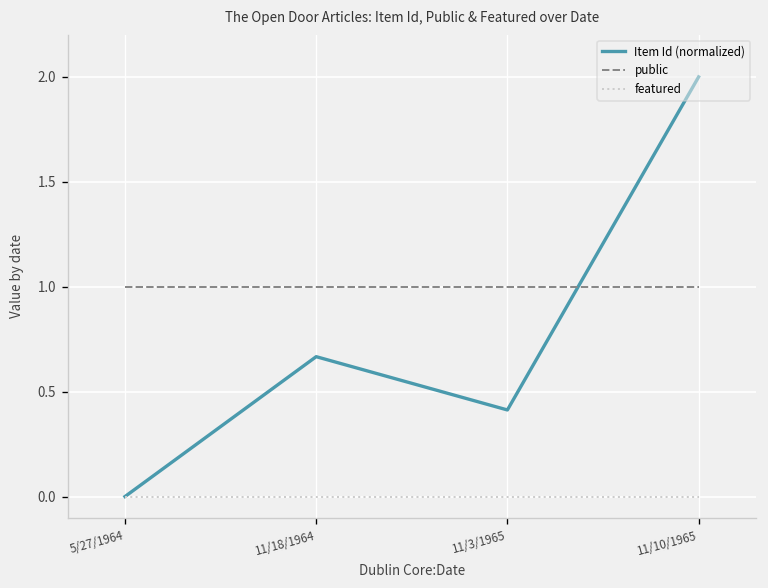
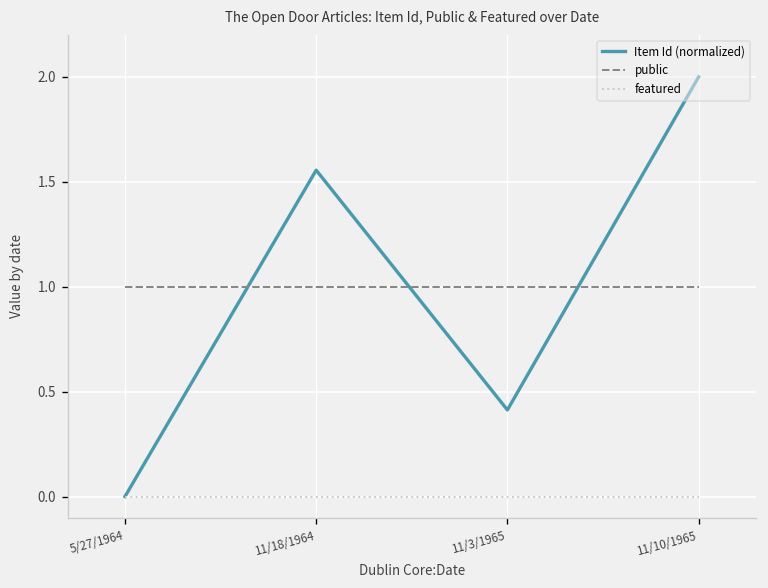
Item Id (normalized), 11/18/1964: 0.67 -> 1.56
